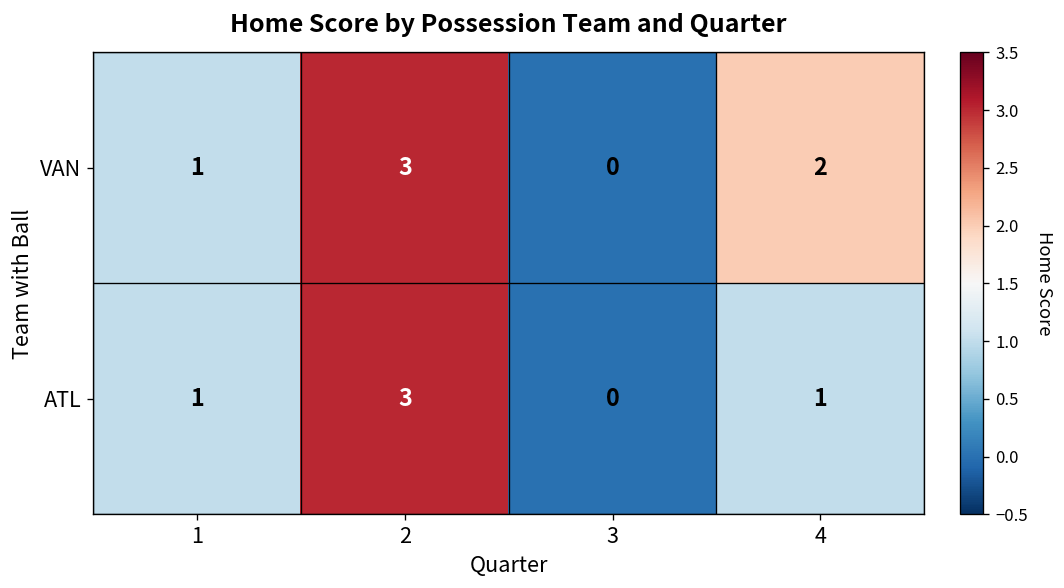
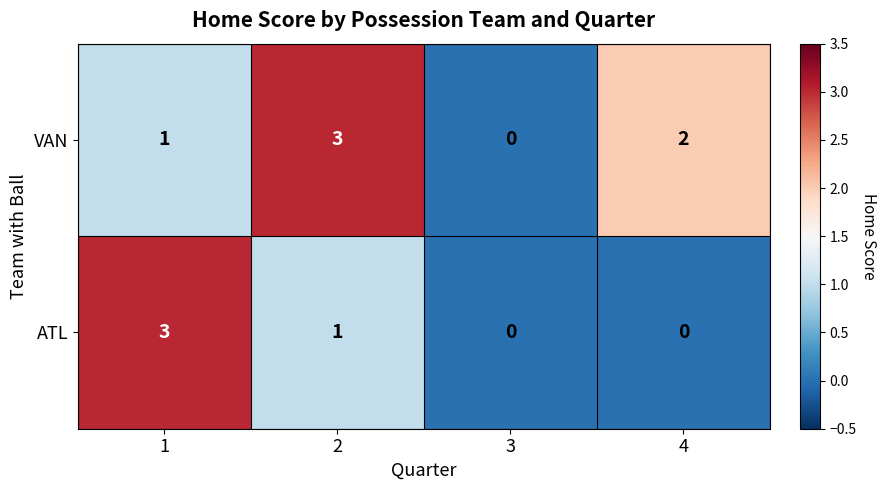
ATL, 1: 1 -> 3
ATL, 2: 3 -> 1
ATL, 4: 1 -> 0
